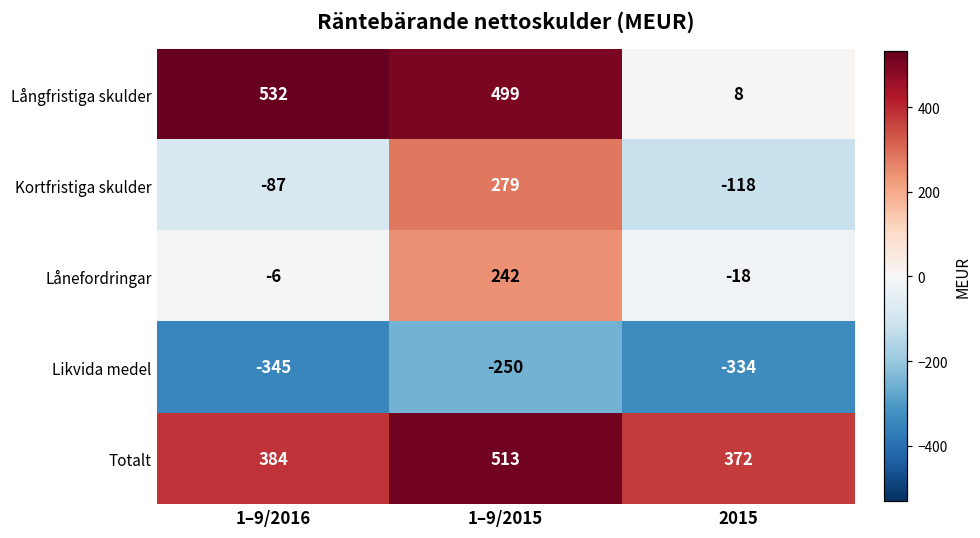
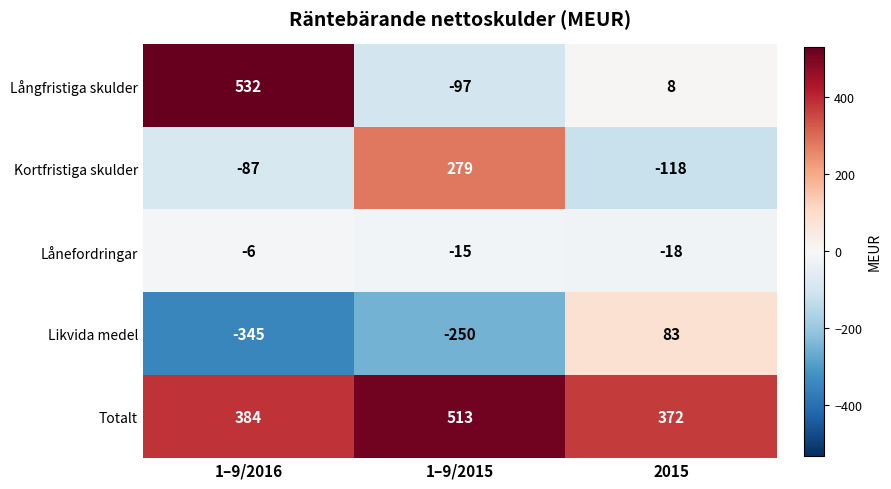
Långfristiga skulder, 1–9/2015: 499 -> -97
Lånefordringar, 1–9/2015: 242 -> -15
Likvida medel, 2015: -334 -> 83
